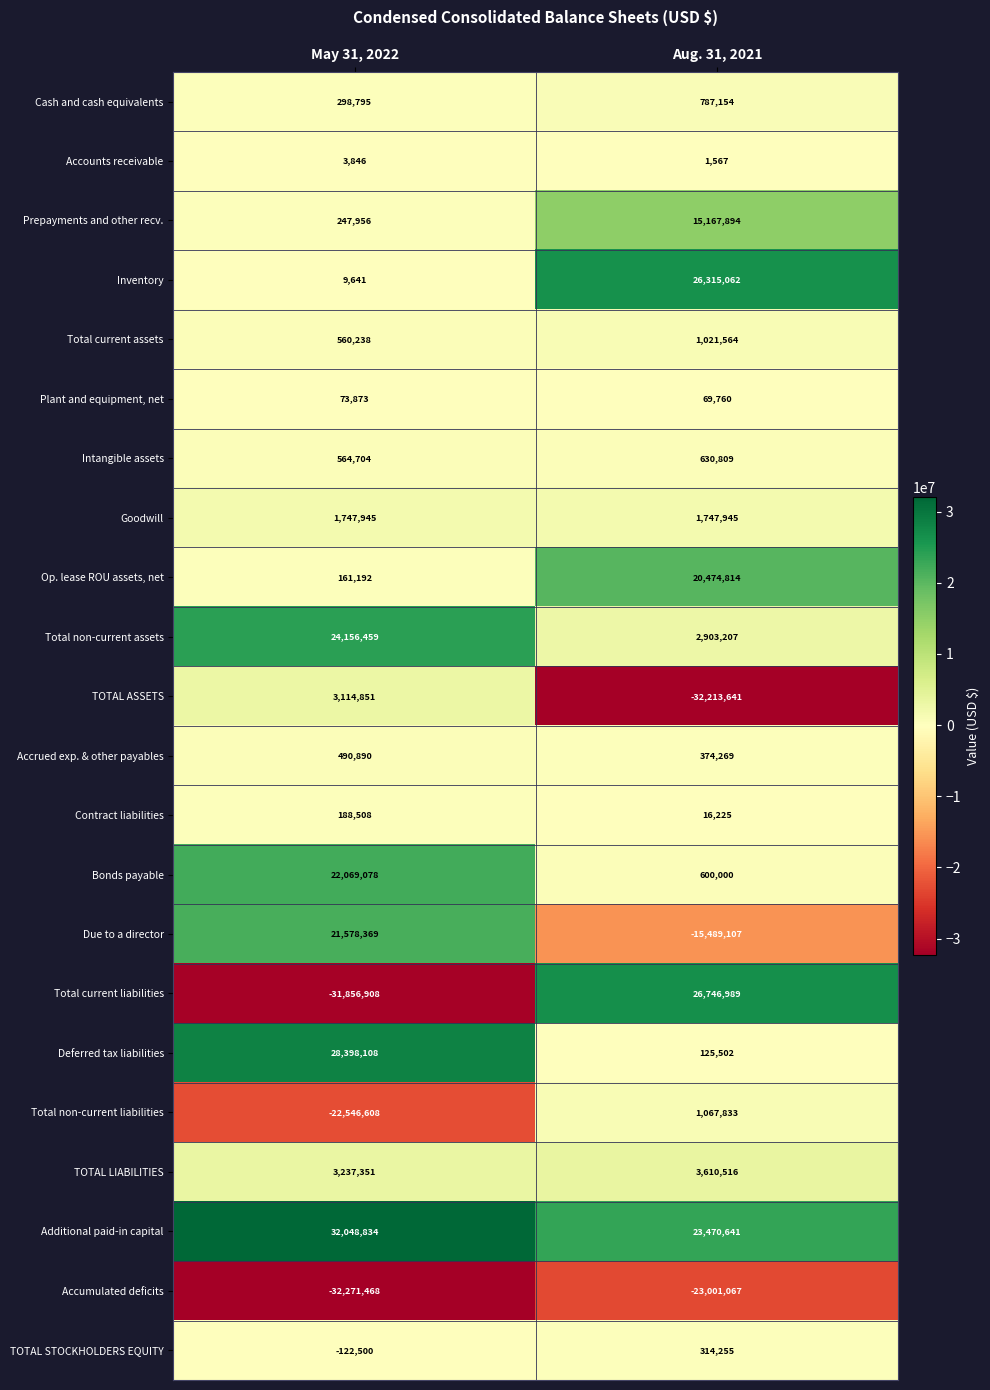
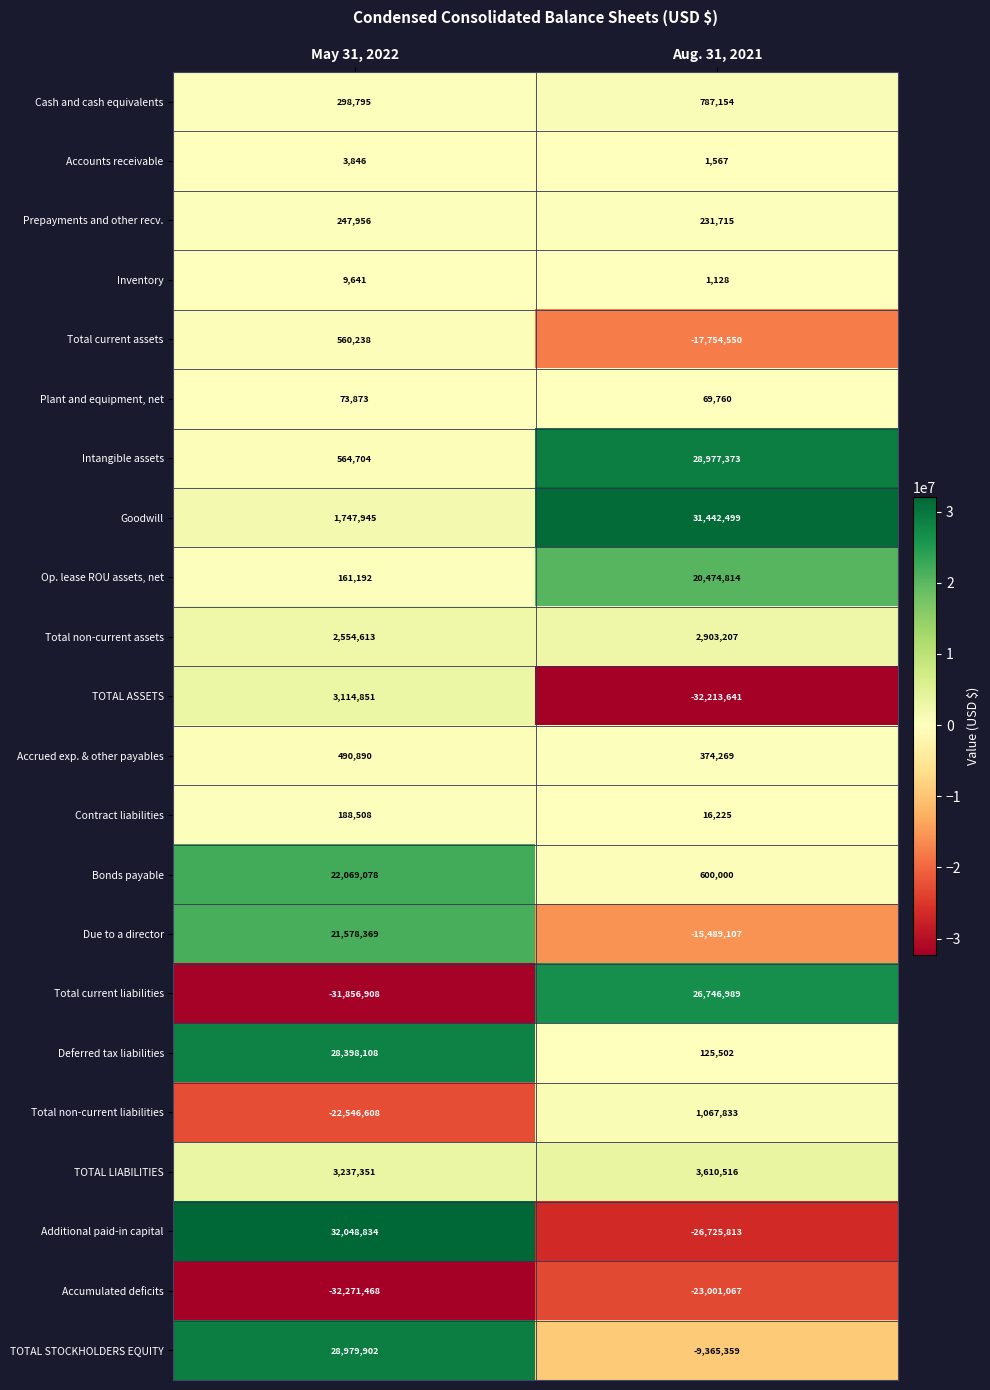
Prepayments and other recv., Aug. 31, 2021: 15,167,894 -> 231,715
Inventory, Aug. 31, 2021: 26,315,062 -> 1,128
Total current assets, Aug. 31, 2021: 1,021,564 -> -17,754,550
Intangible assets, Aug. 31, 2021: 630,809 -> 28,977,373
Goodwill, Aug. 31, 2021: 1,747,945 -> 31,442,499
Total non-current assets, May 31, 2022: 24,156,459 -> 2,554,613
Additional paid-in capital, Aug. 31, 2021: 23,470,641 -> -26,725,813
TOTAL STOCKHOLDERS EQUITY, May 31, 2022: -122,500 -> 28,979,902
TOTAL STOCKHOLDERS EQUITY, Aug. 31, 2021: 314,255 -> -9,365,359
